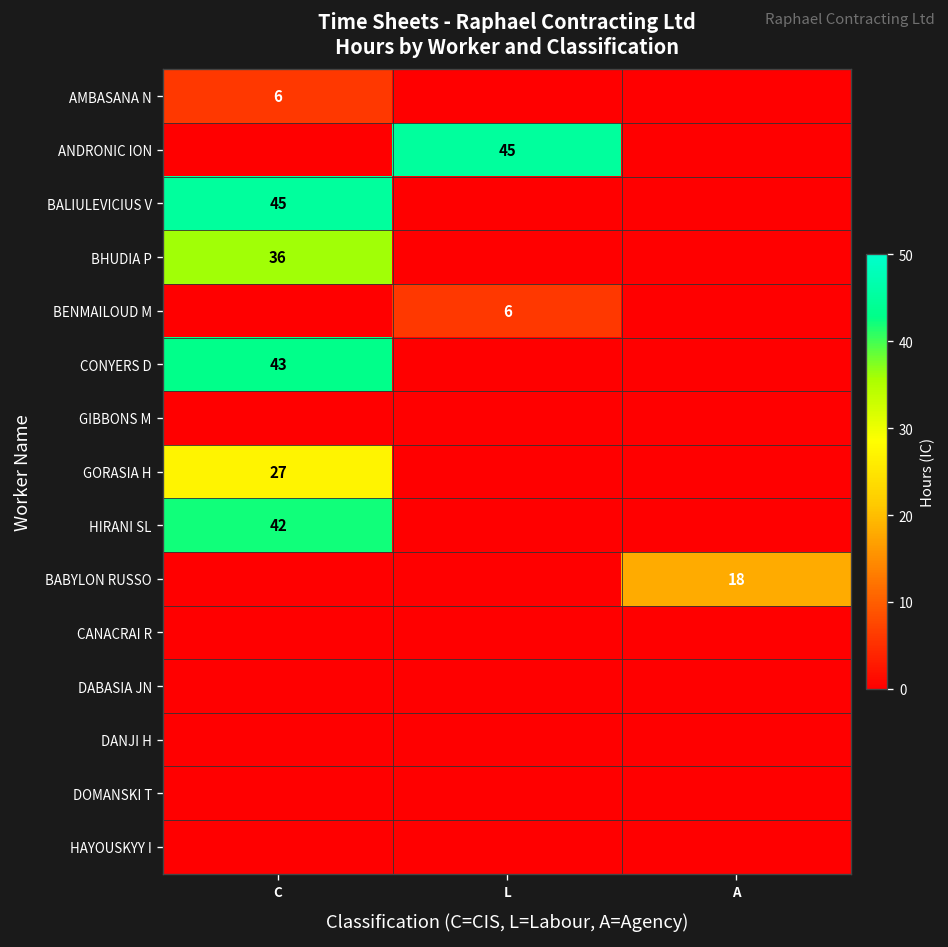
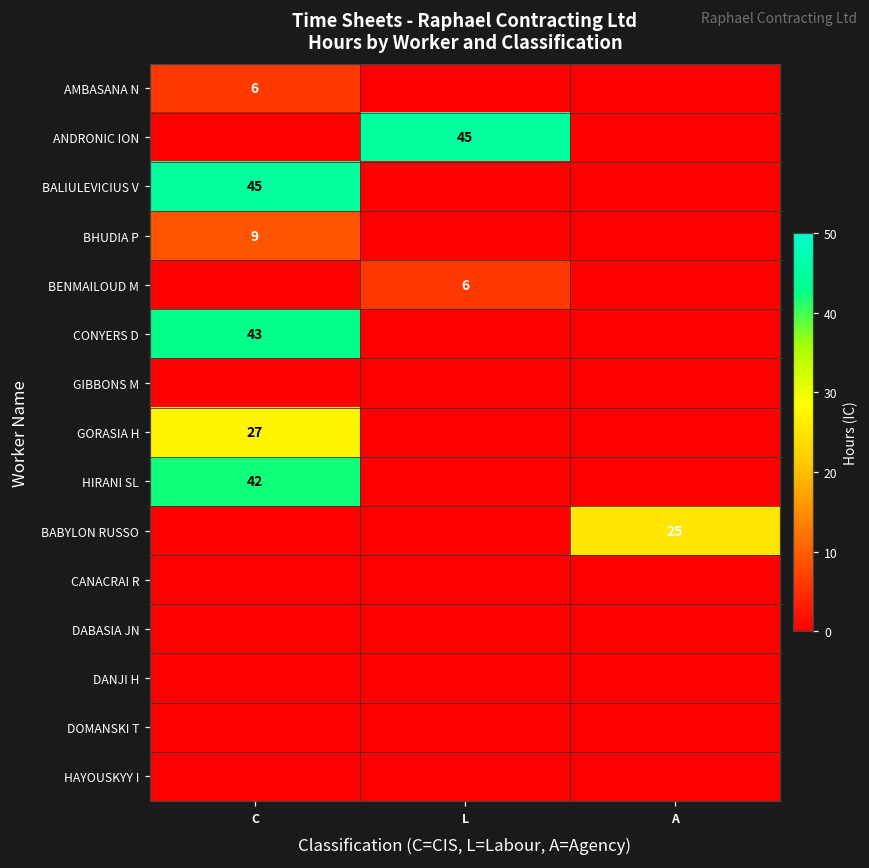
BHUDIA P, C: 36 -> 9
BABYLON RUSSO, A: 18 -> 25
